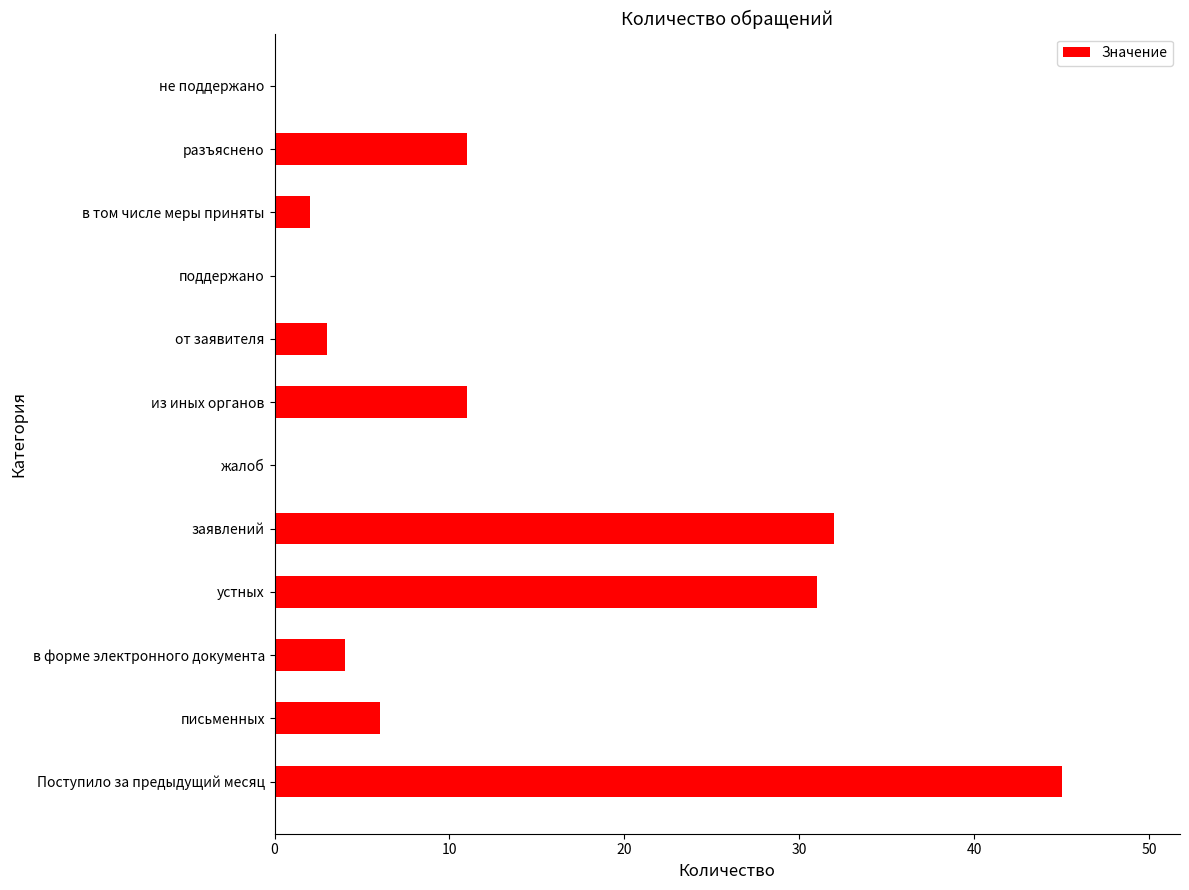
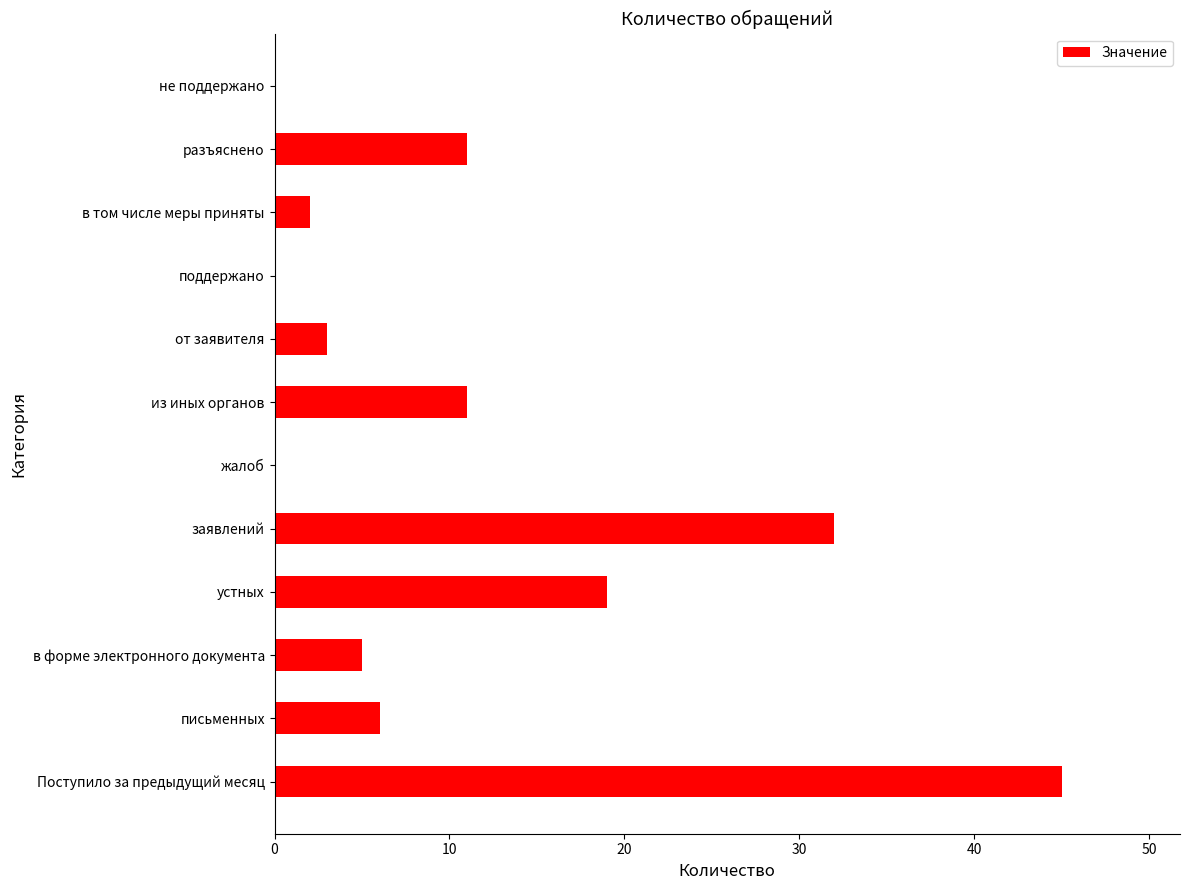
устных: 31 -> 19
в форме электронного документа: 4 -> 5
